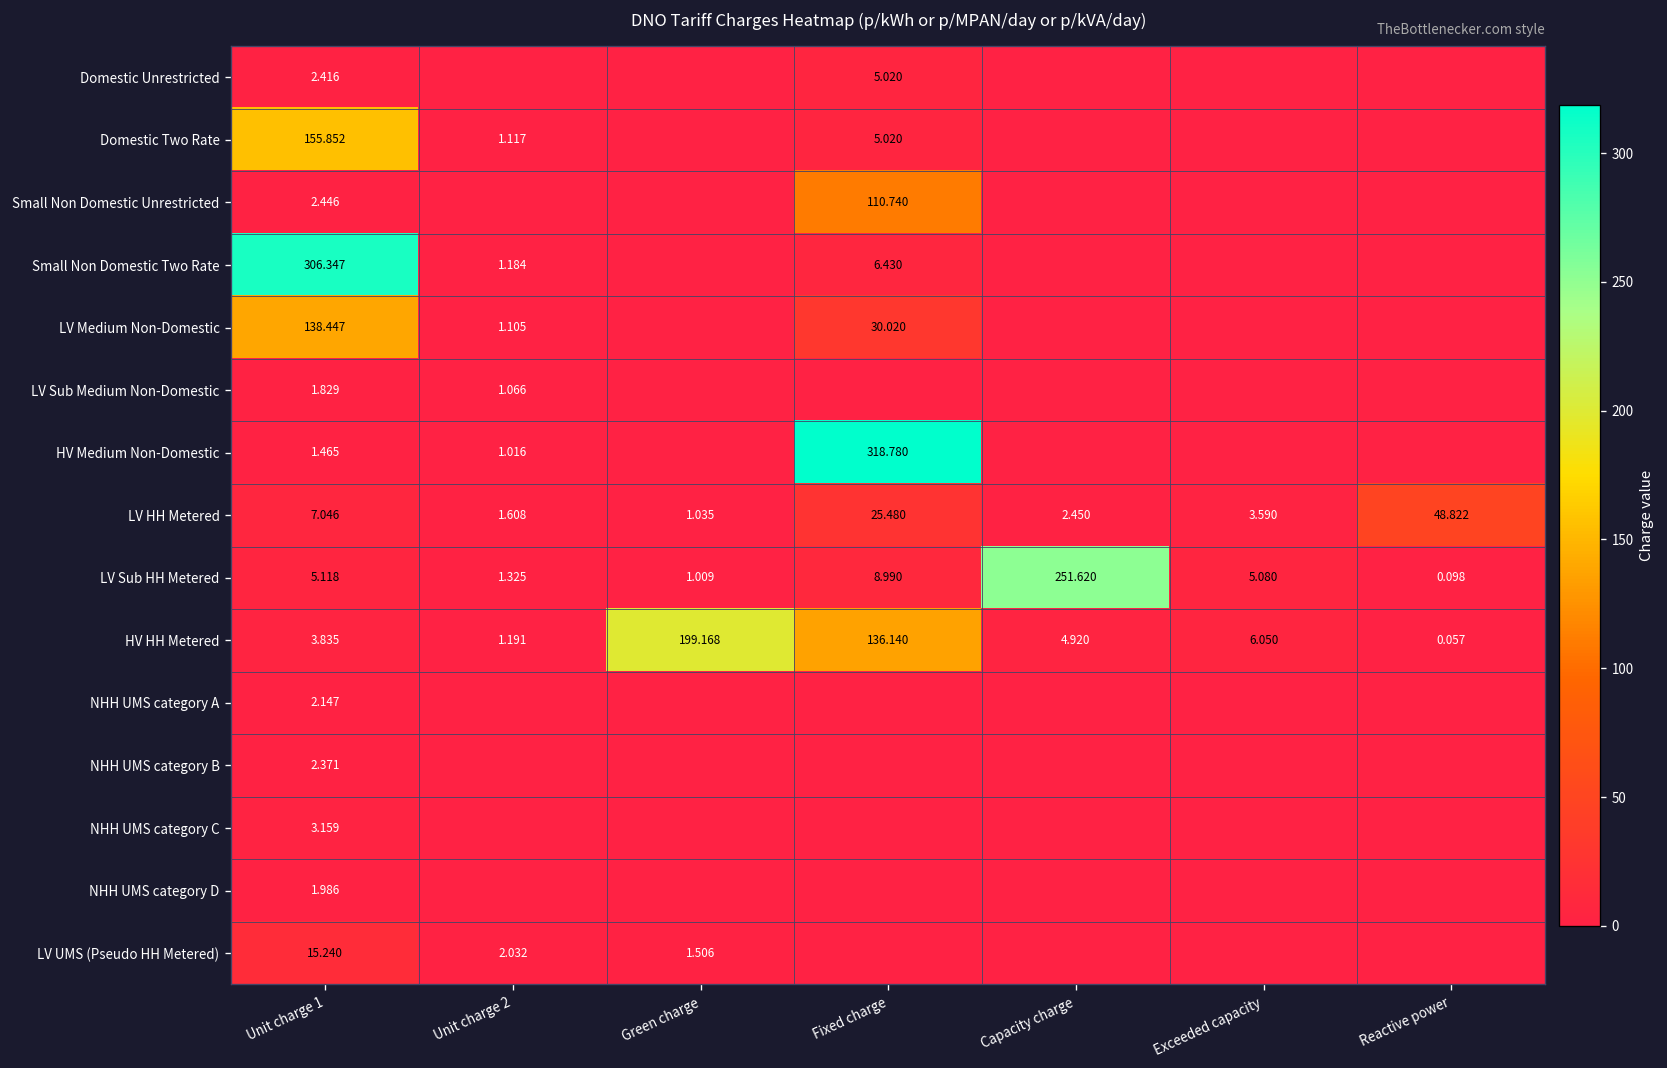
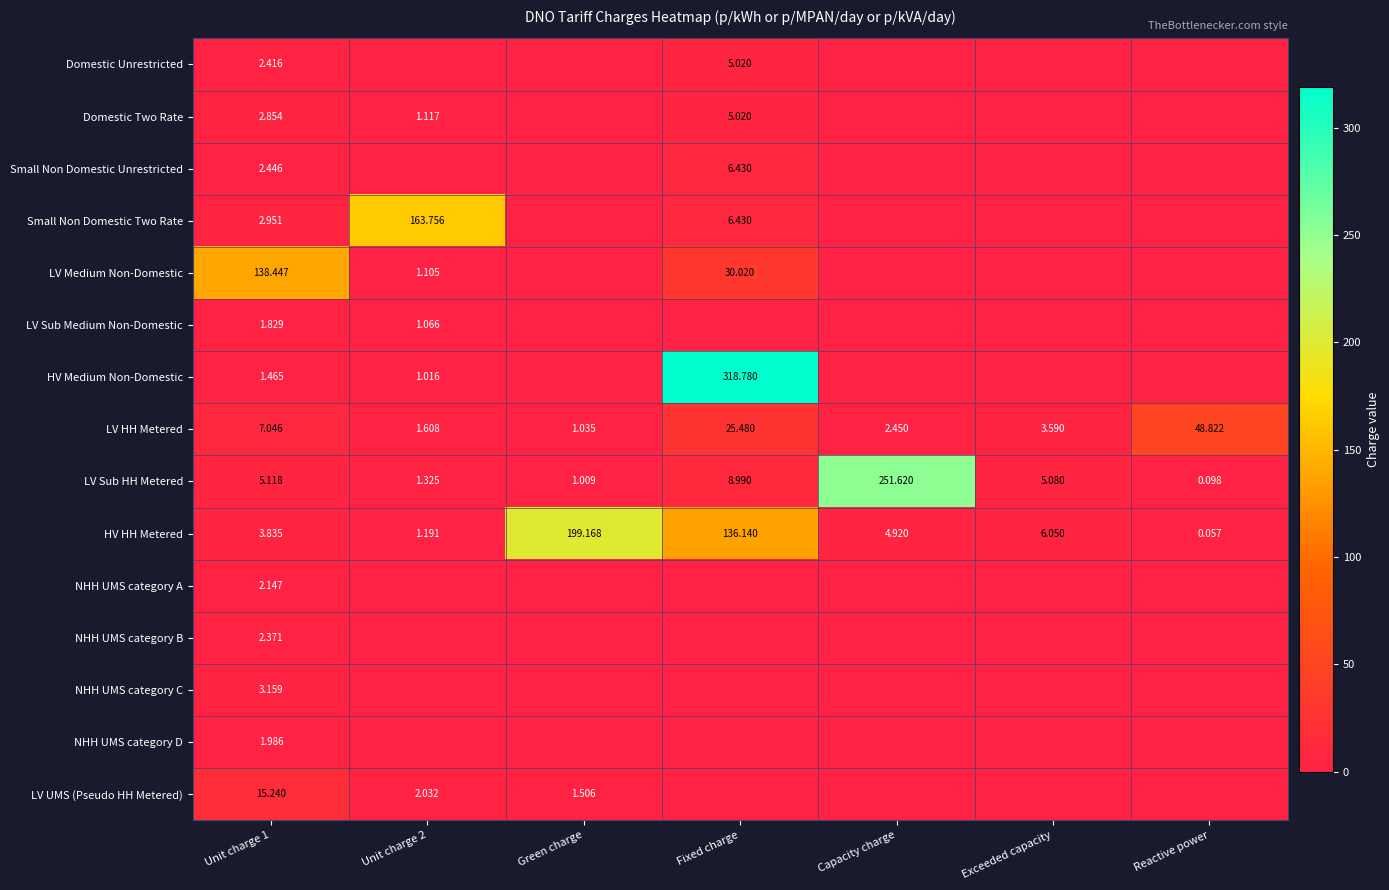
Domestic Two Rate, Unit charge 1: 155.852 -> 2.854
Small Non Domestic Unrestricted, Fixed charge: 110.740 -> 6.430
Small Non Domestic Two Rate, Unit charge 1: 306.347 -> 2.951
Small Non Domestic Two Rate, Unit charge 2: 1.184 -> 163.756
